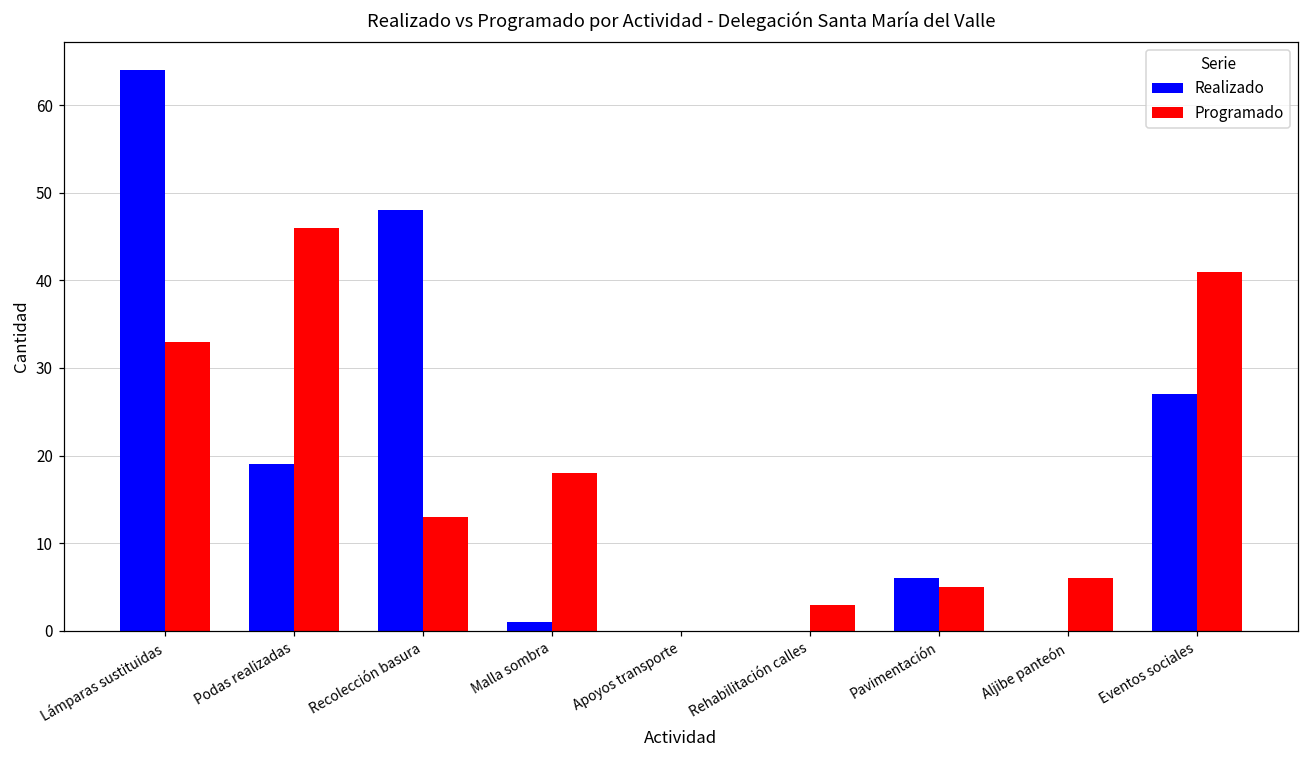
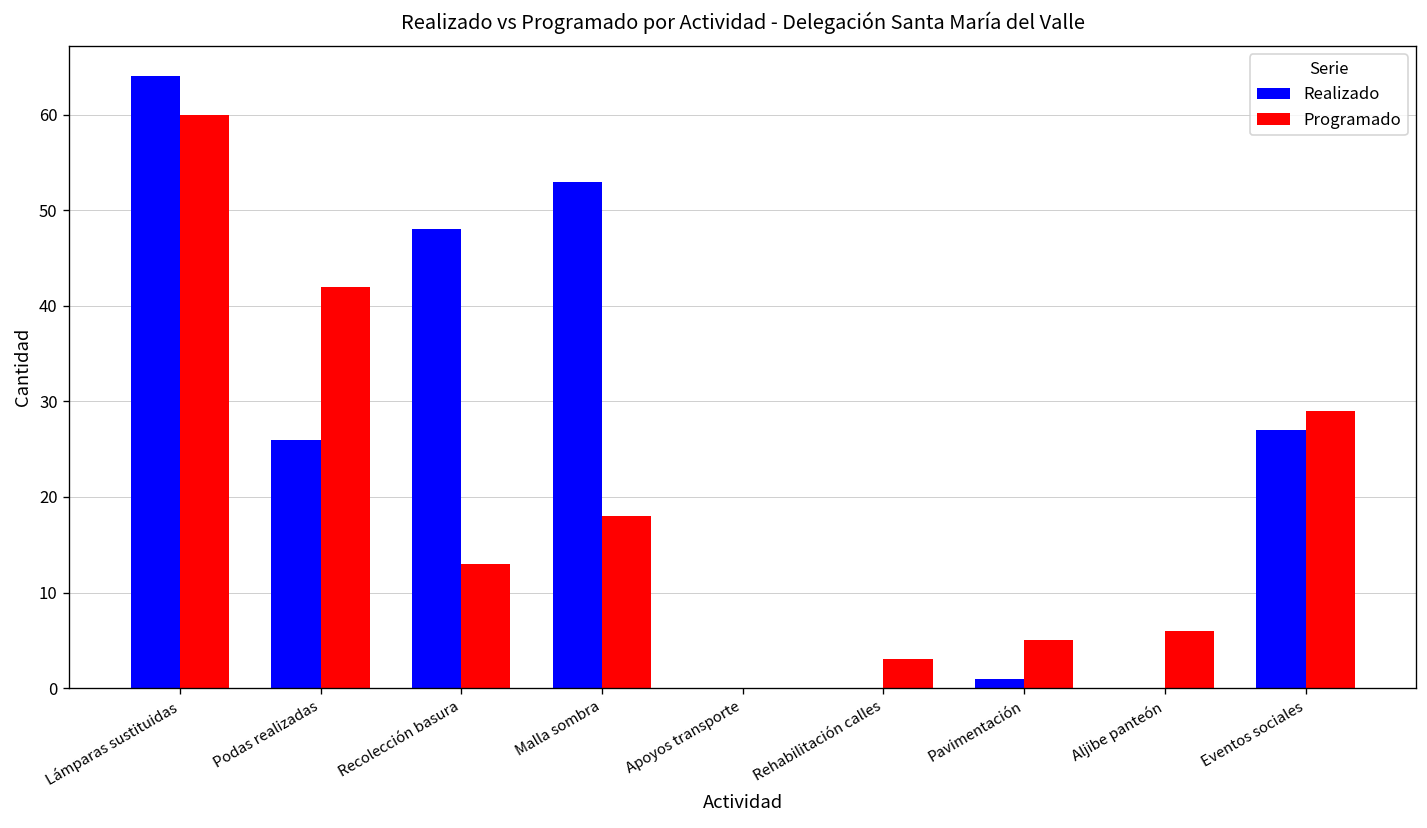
Programado, Lámparas sustituidas: 33 -> 60
Realizado, Podas realizadas: 19 -> 26
Programado, Podas realizadas: 46 -> 42
Realizado, Malla sombra: 1 -> 53
Realizado, Pavimentación: 6 -> 1
Programado, Eventos sociales: 41 -> 29
